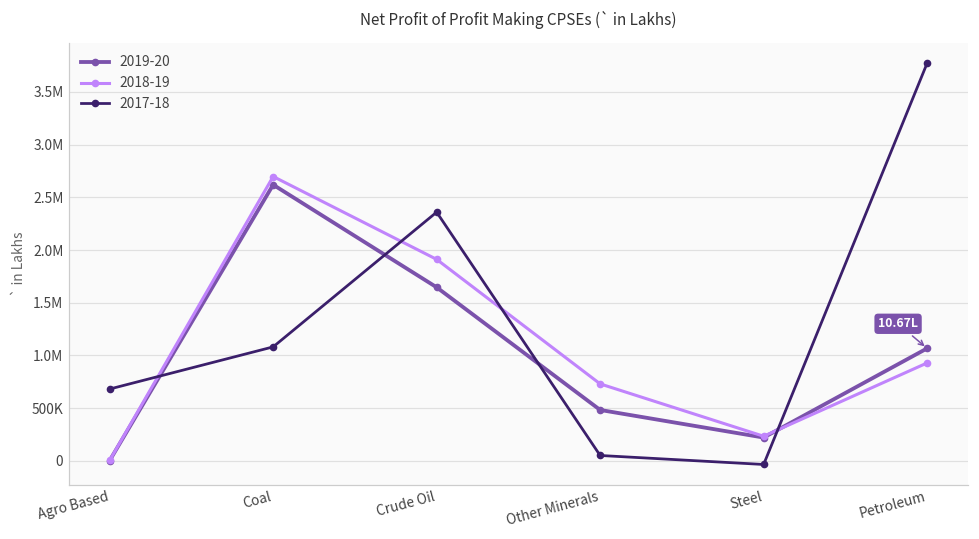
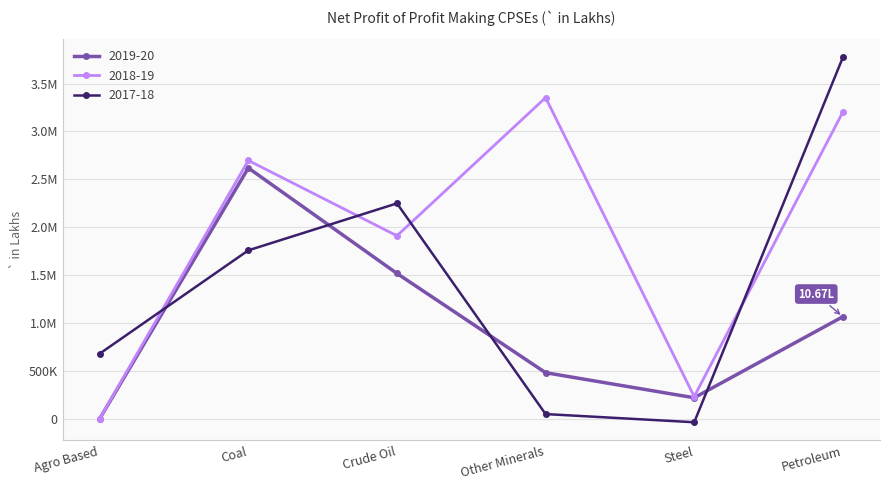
2017-18, Coal: 1100000 -> 1800000
2019-20, Crude Oil: 1600000 -> 1500000
2017-18, Crude Oil: 2400000 -> 2200000
2018-19, Other Minerals: 700000 -> 3400000
2018-19, Petroleum: 900000 -> 3200000
